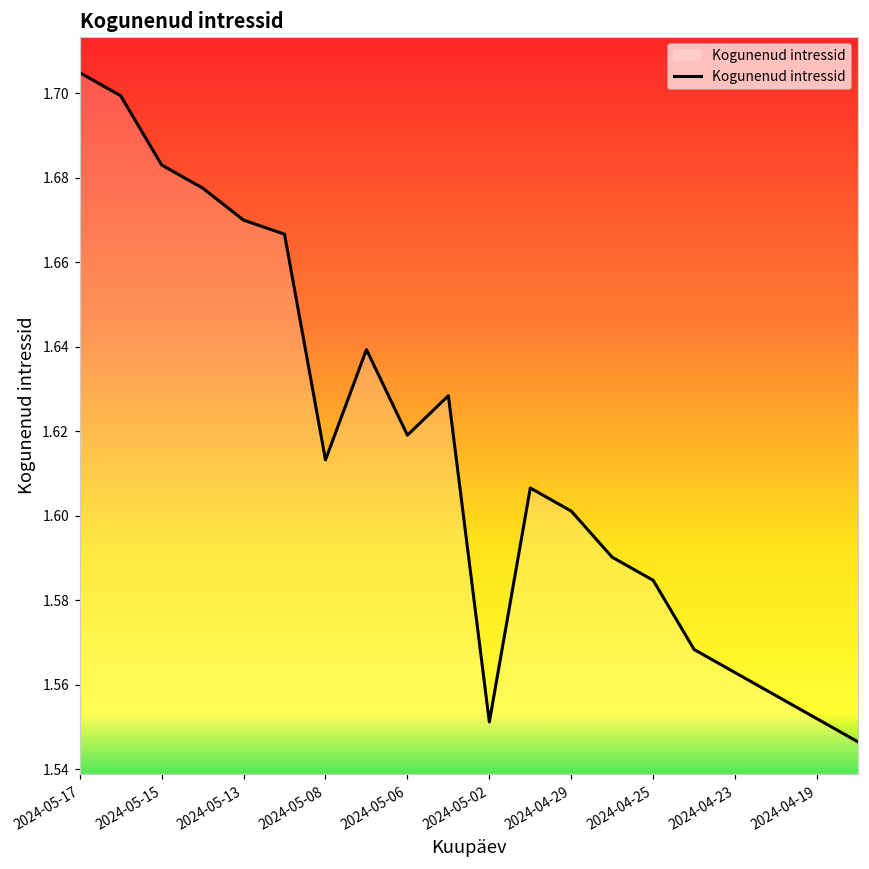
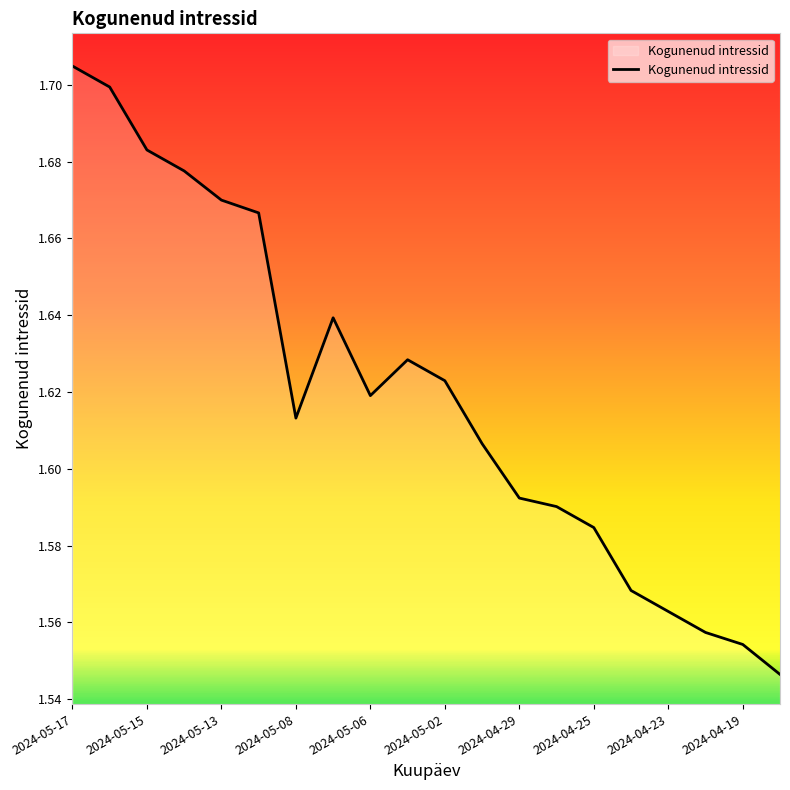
2024-05-02: 1.551 -> 1.623
2024-04-29: 1.601 -> 1.592
2024-04-19: 1.552 -> 1.554
